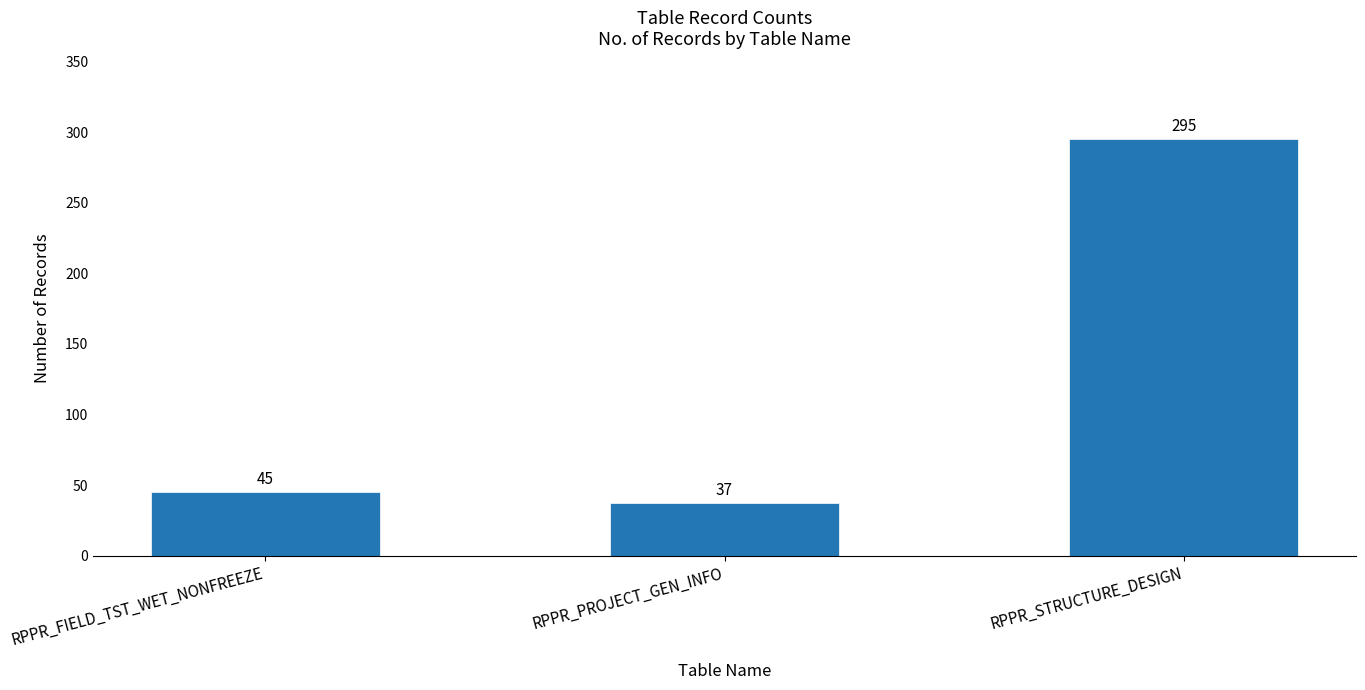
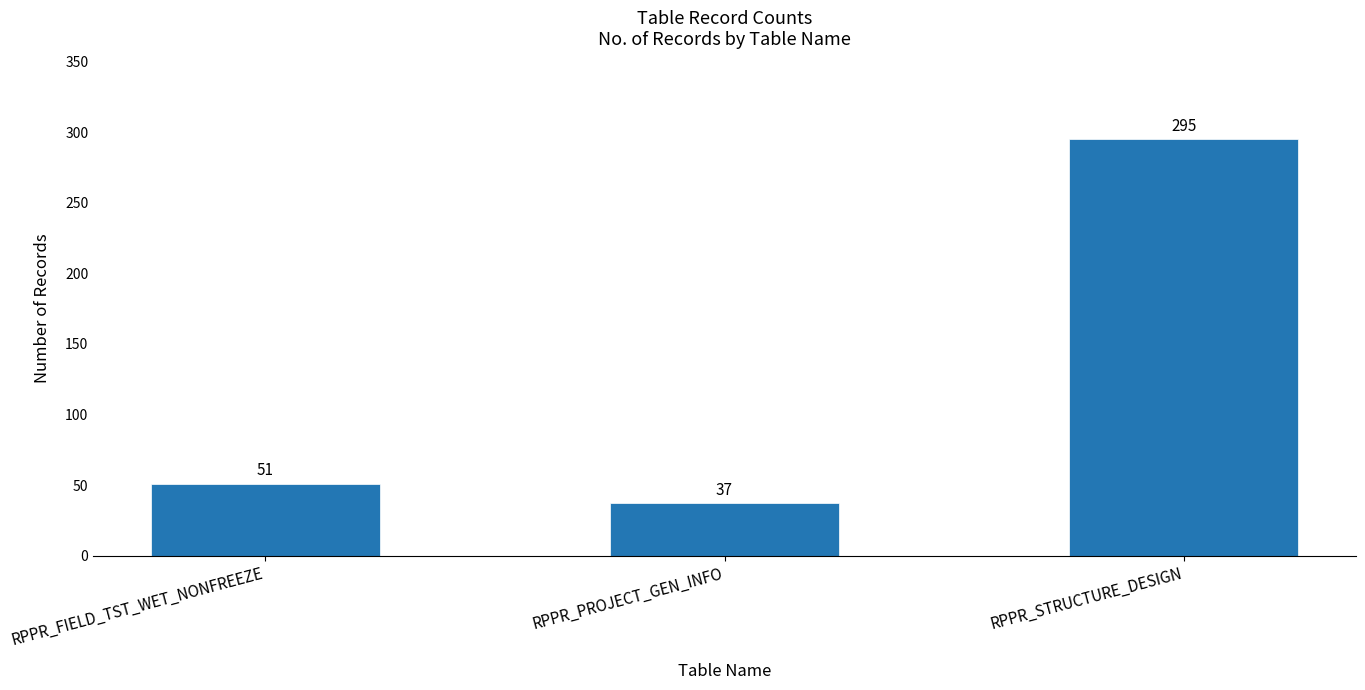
RPPR_FIELD_TST_WET_NONFREEZE: 45 -> 51
